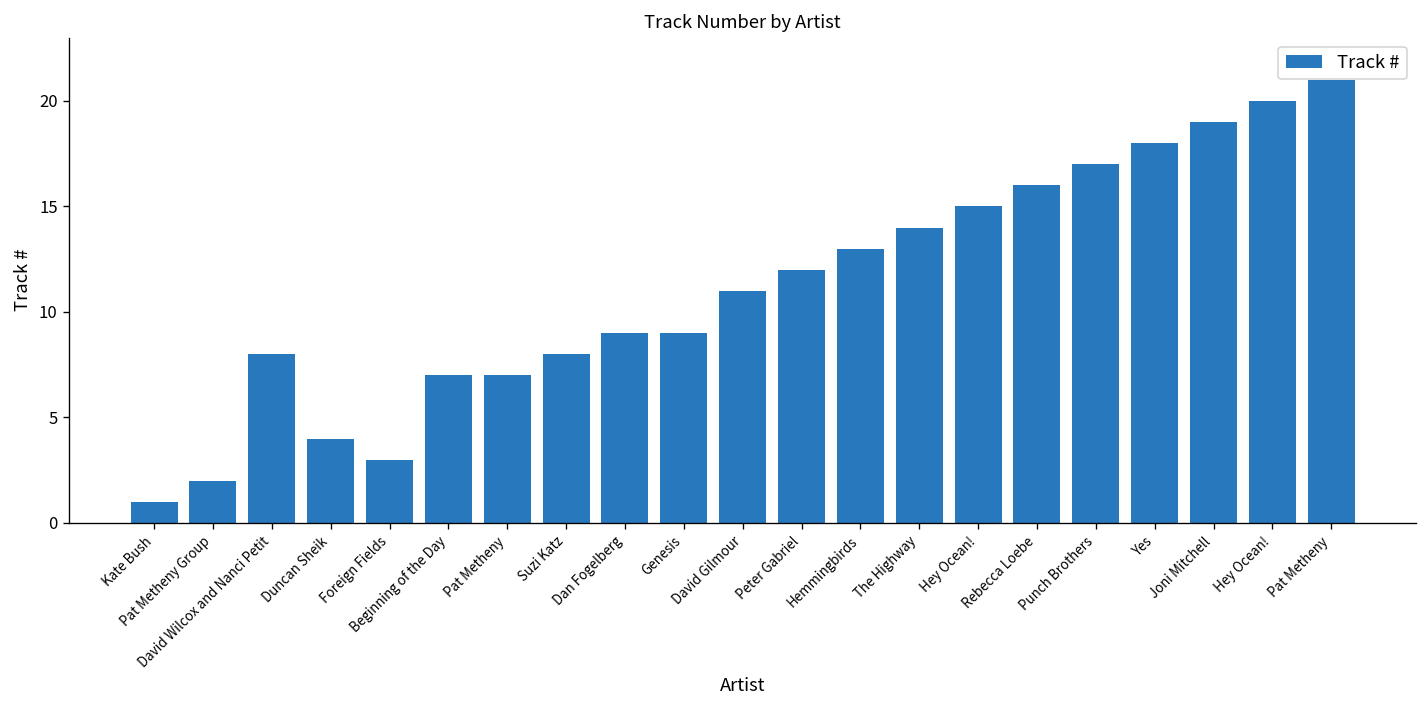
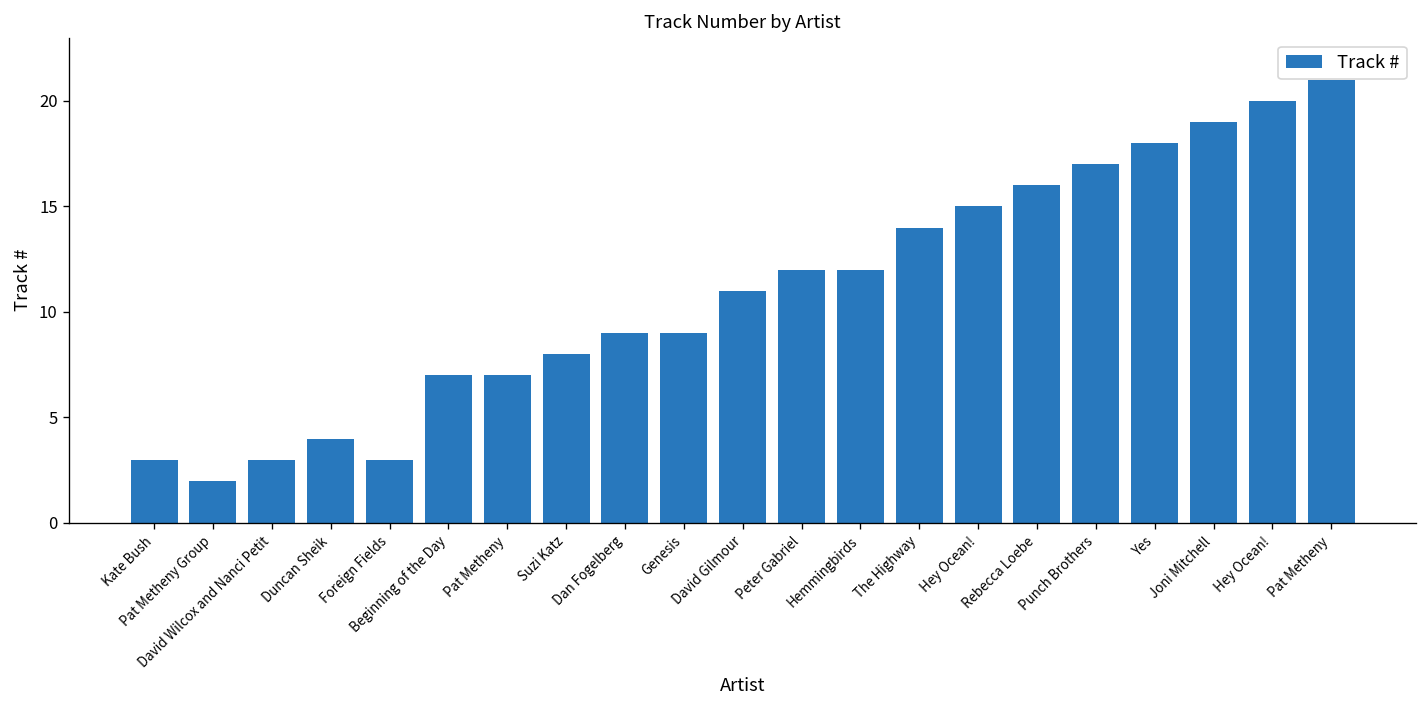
Kate Bush: 1 -> 3
David Wilcox and Nanci Petit: 8 -> 3
Hemmingbirds: 13 -> 12
